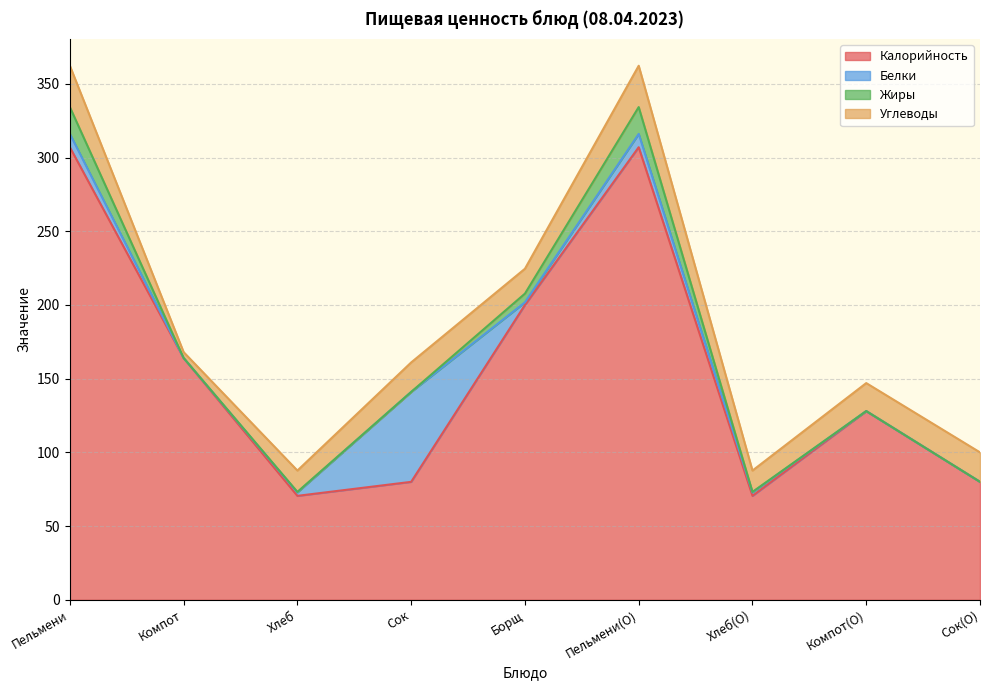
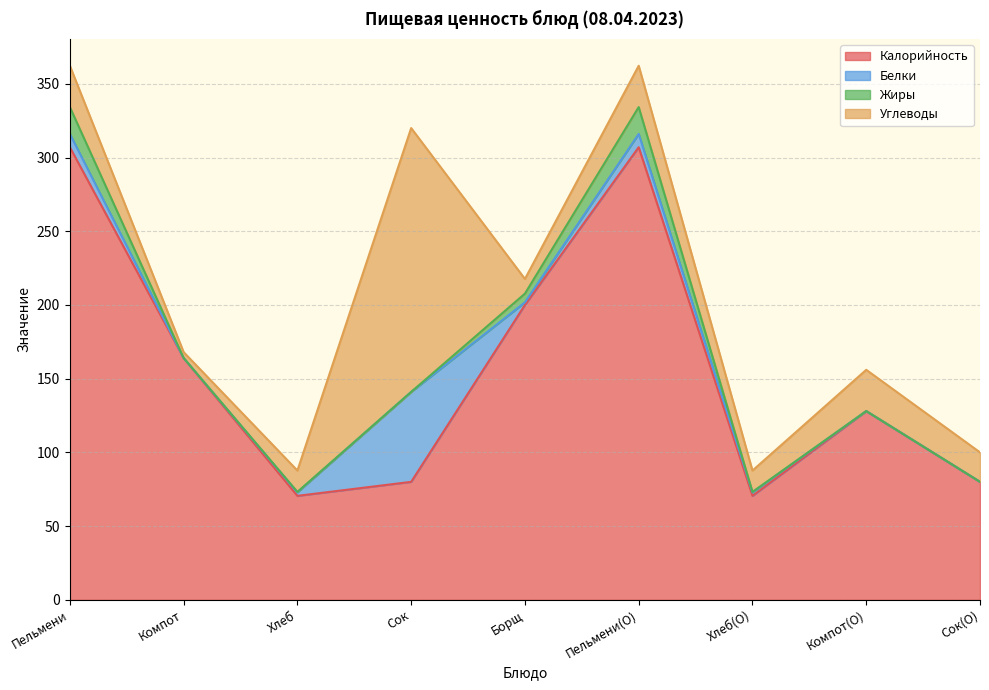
Углеводы, Сок: 20 -> 179
Углеводы, Борщ: 17 -> 10
Углеводы, Компот(О): 19 -> 28
